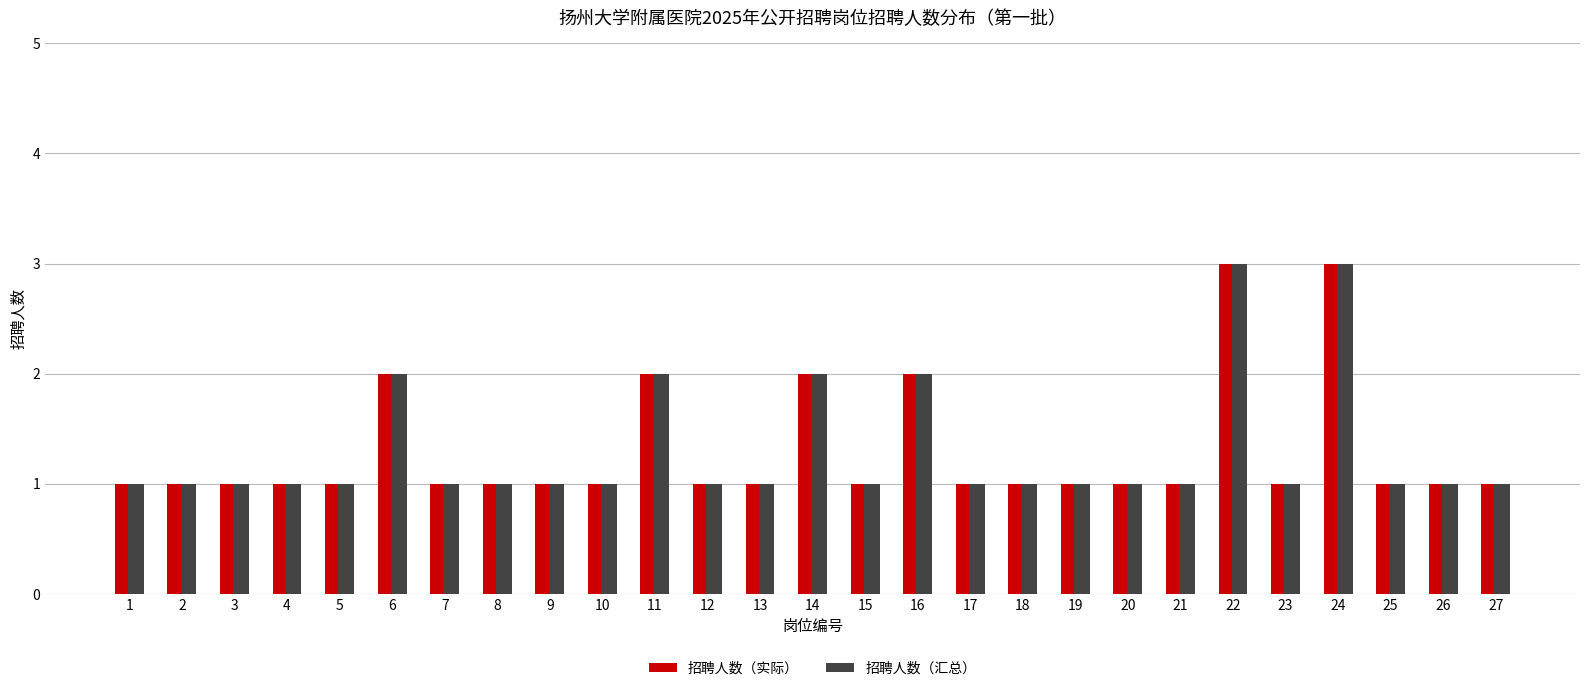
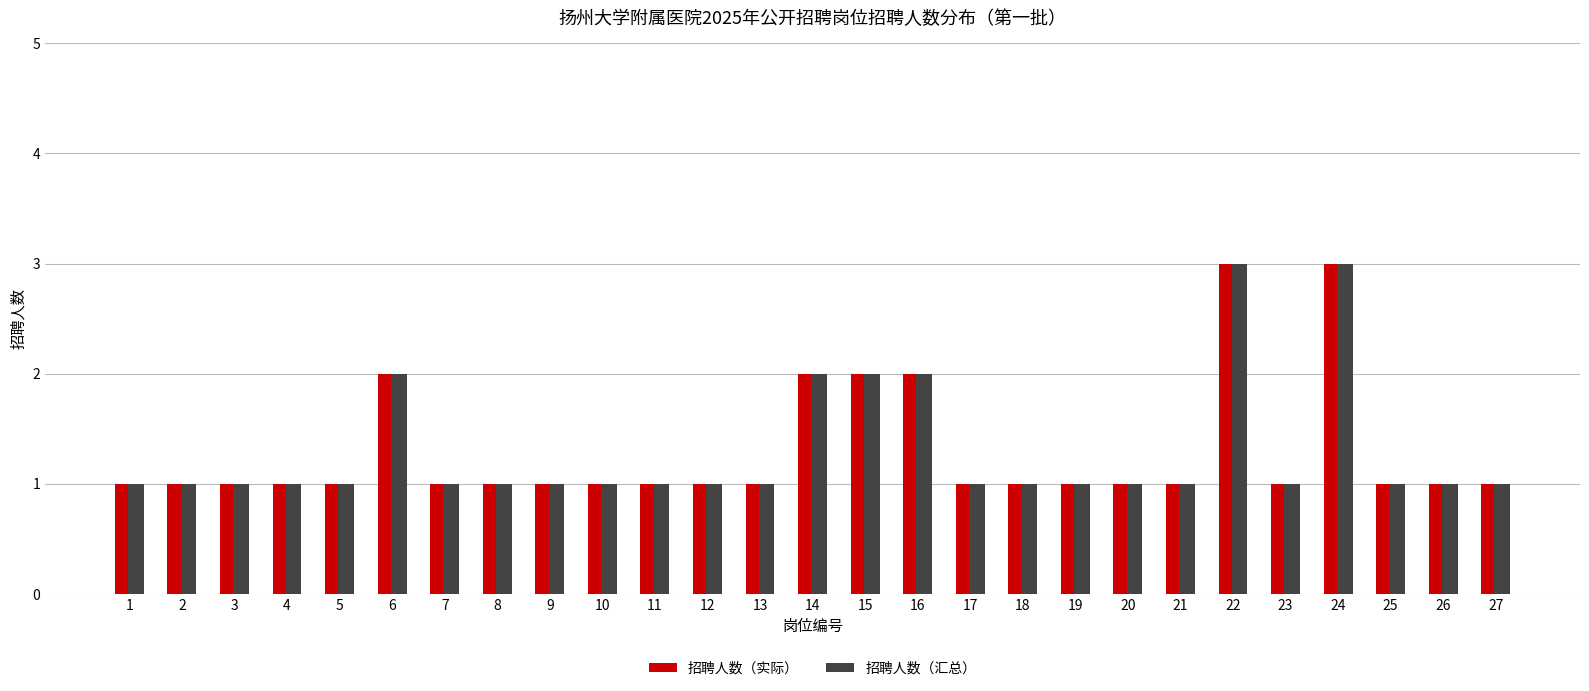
招聘人数（实际）, 11: 2 -> 1
招聘人数（汇总）, 11: 2 -> 1
招聘人数（实际）, 15: 1 -> 2
招聘人数（汇总）, 15: 1 -> 2
